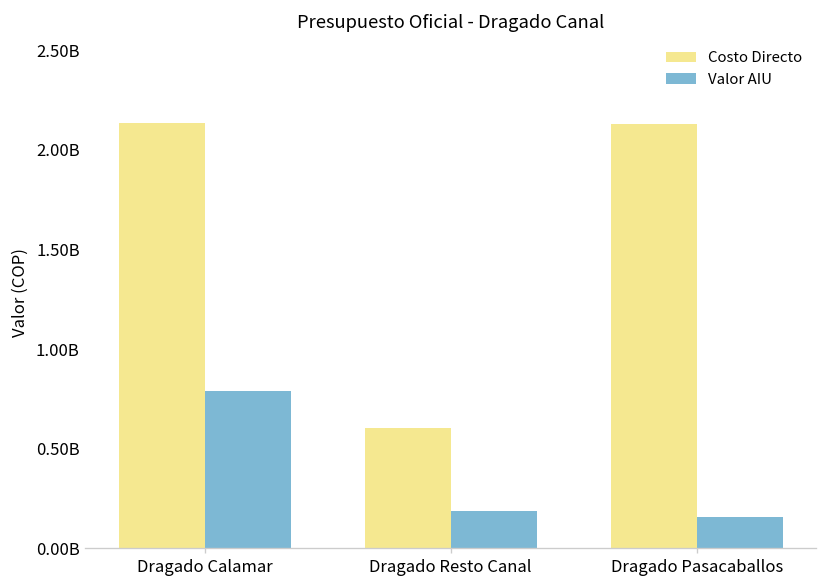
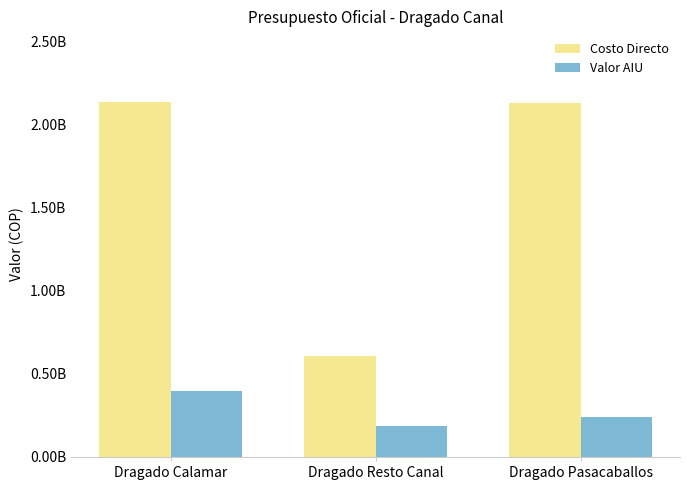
Valor AIU, Dragado Calamar: 790000000 -> 400000000
Valor AIU, Dragado Pasacaballos: 160000000 -> 240000000
